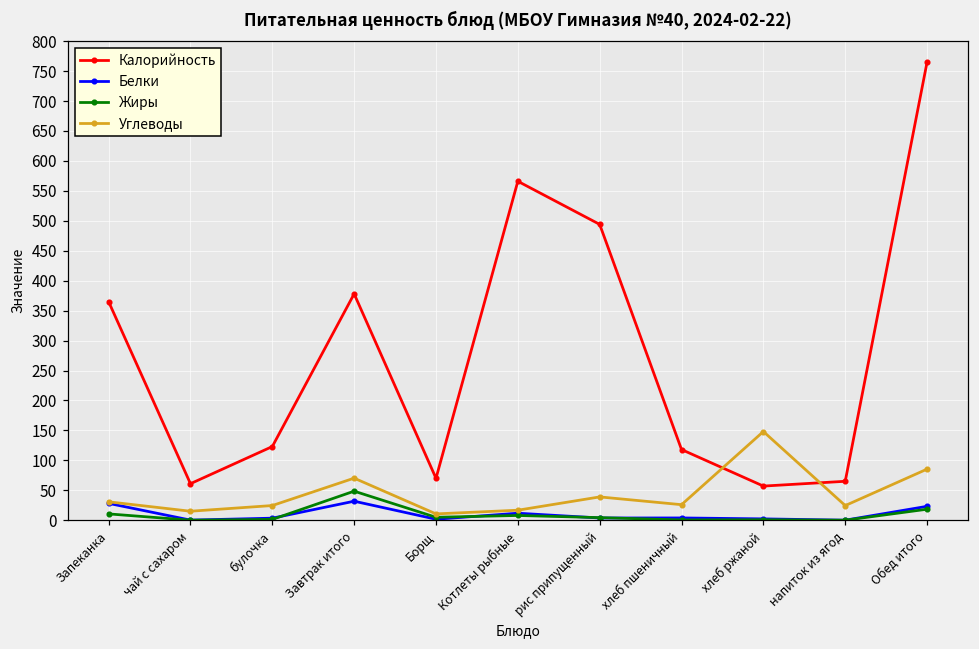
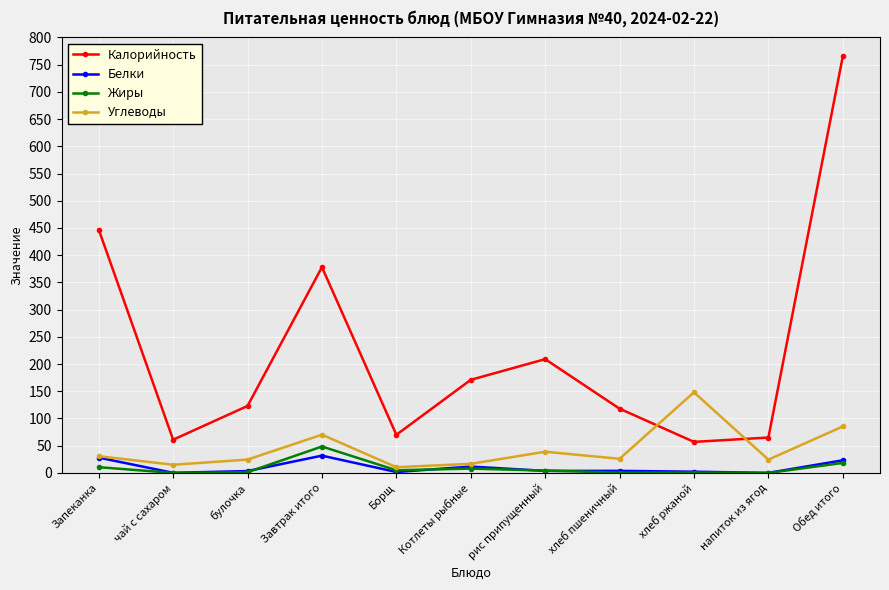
Калорийность, Запеканка: 370 -> 450
Калорийность, Котлеты рыбные: 570 -> 170
Калорийность, рис припущенный: 490 -> 210
